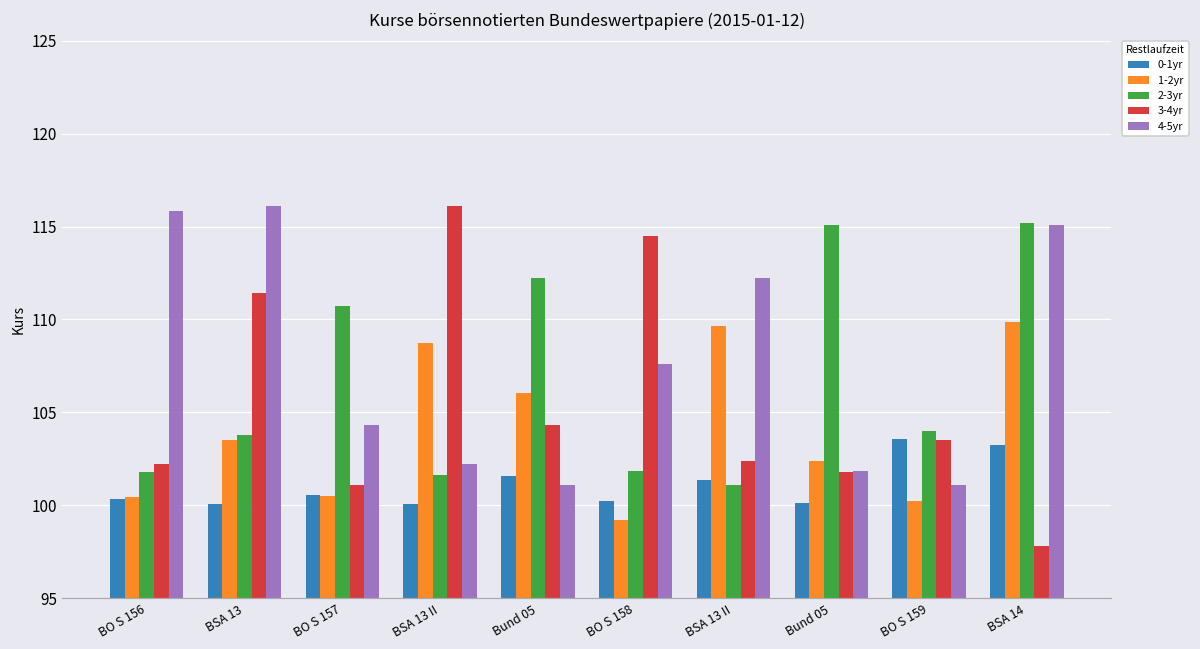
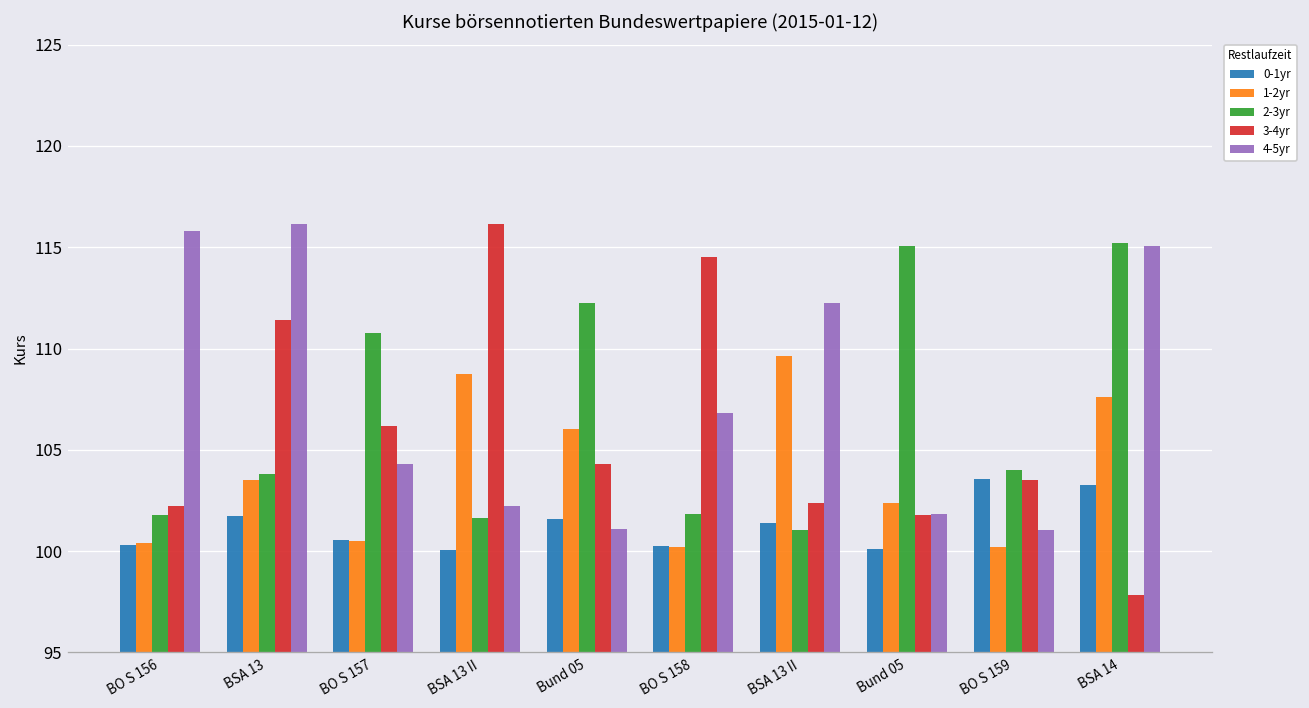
0-1yr, BSA 13: 100.1 -> 101.8
3-4yr, BO S 157: 101.1 -> 106.2
1-2yr, BO S 158: 99.2 -> 100.2
4-5yr, BO S 158: 107.6 -> 106.8
1-2yr, BSA 14: 109.9 -> 107.6
